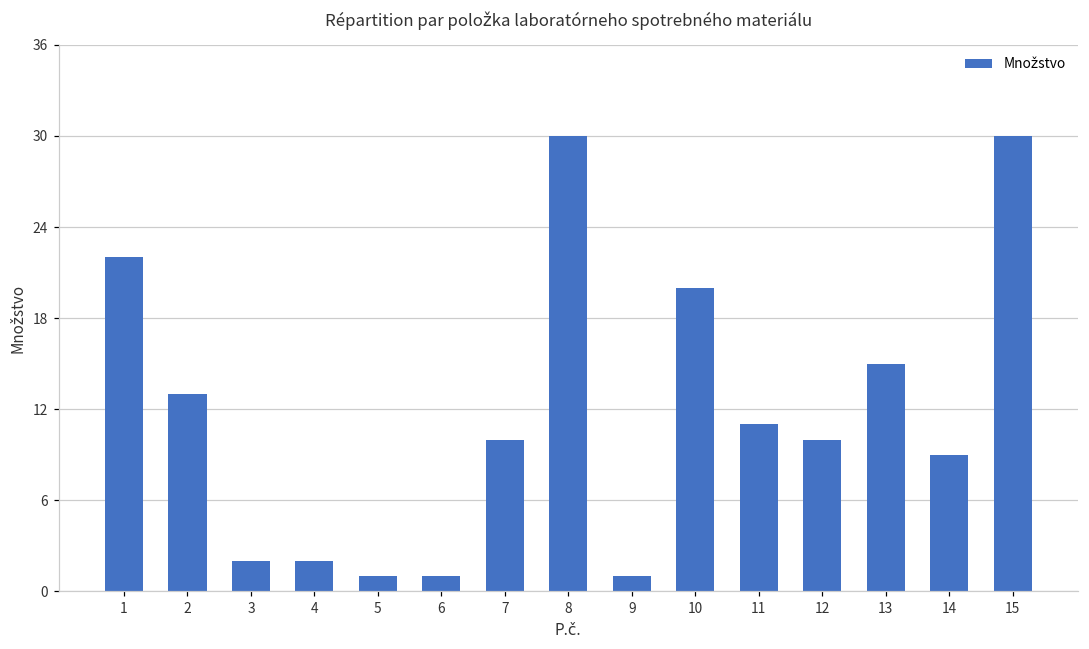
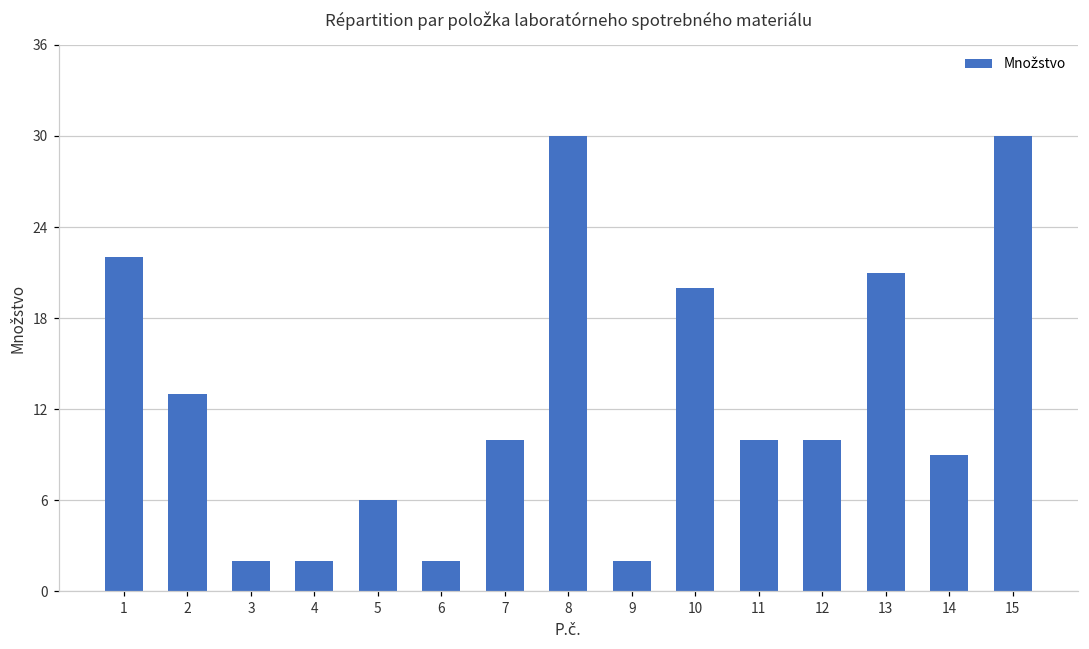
5: 1 -> 6
6: 1 -> 2
9: 1 -> 2
11: 11 -> 10
13: 15 -> 21
